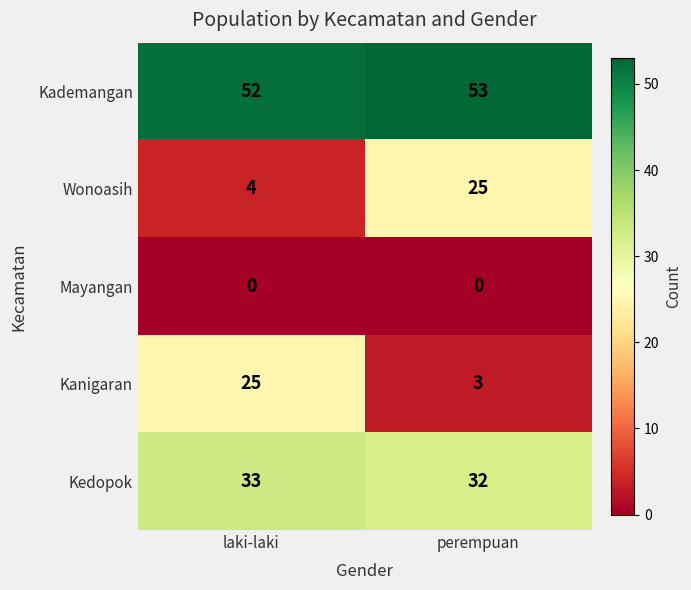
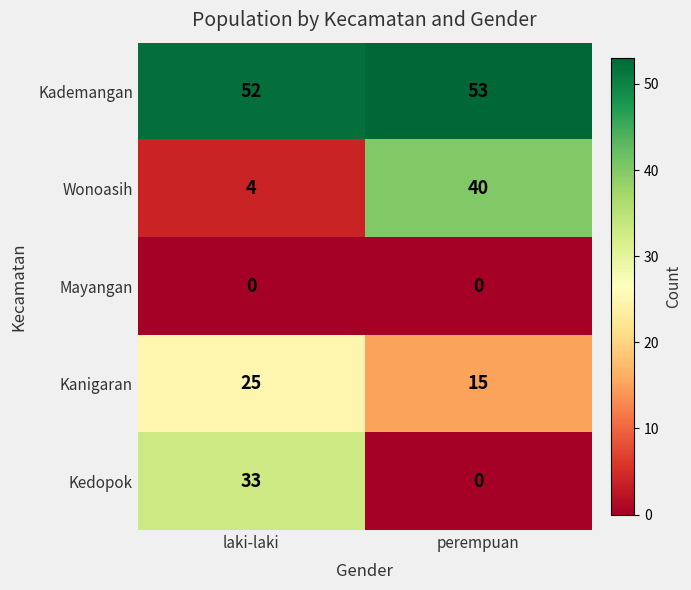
Wonoasih, perempuan: 25 -> 40
Kanigaran, perempuan: 3 -> 15
Kedopok, perempuan: 32 -> 0
